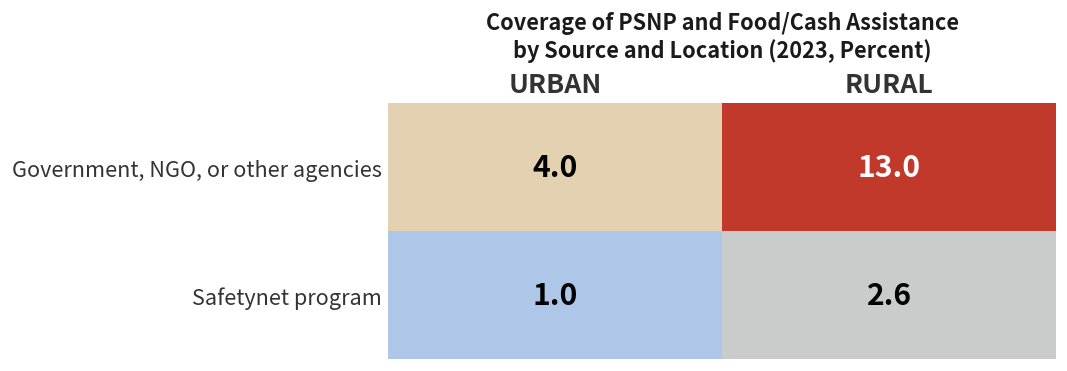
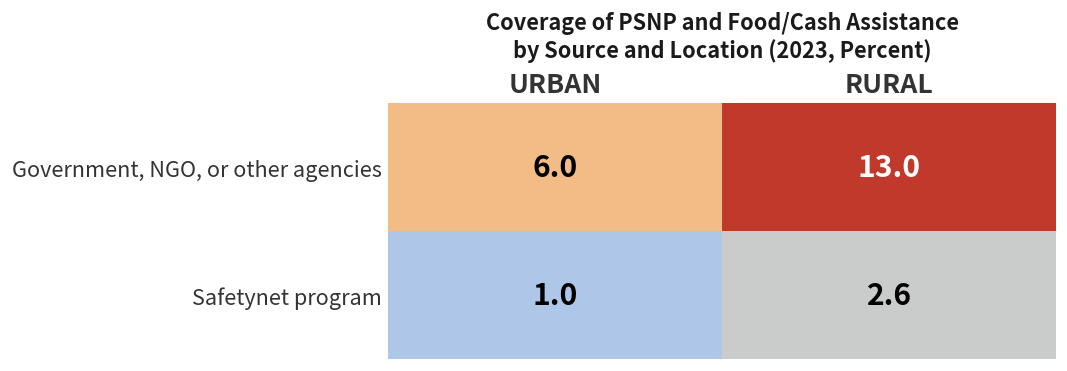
Government, NGO, or other agencies, URBAN: 4.0 -> 6.0
